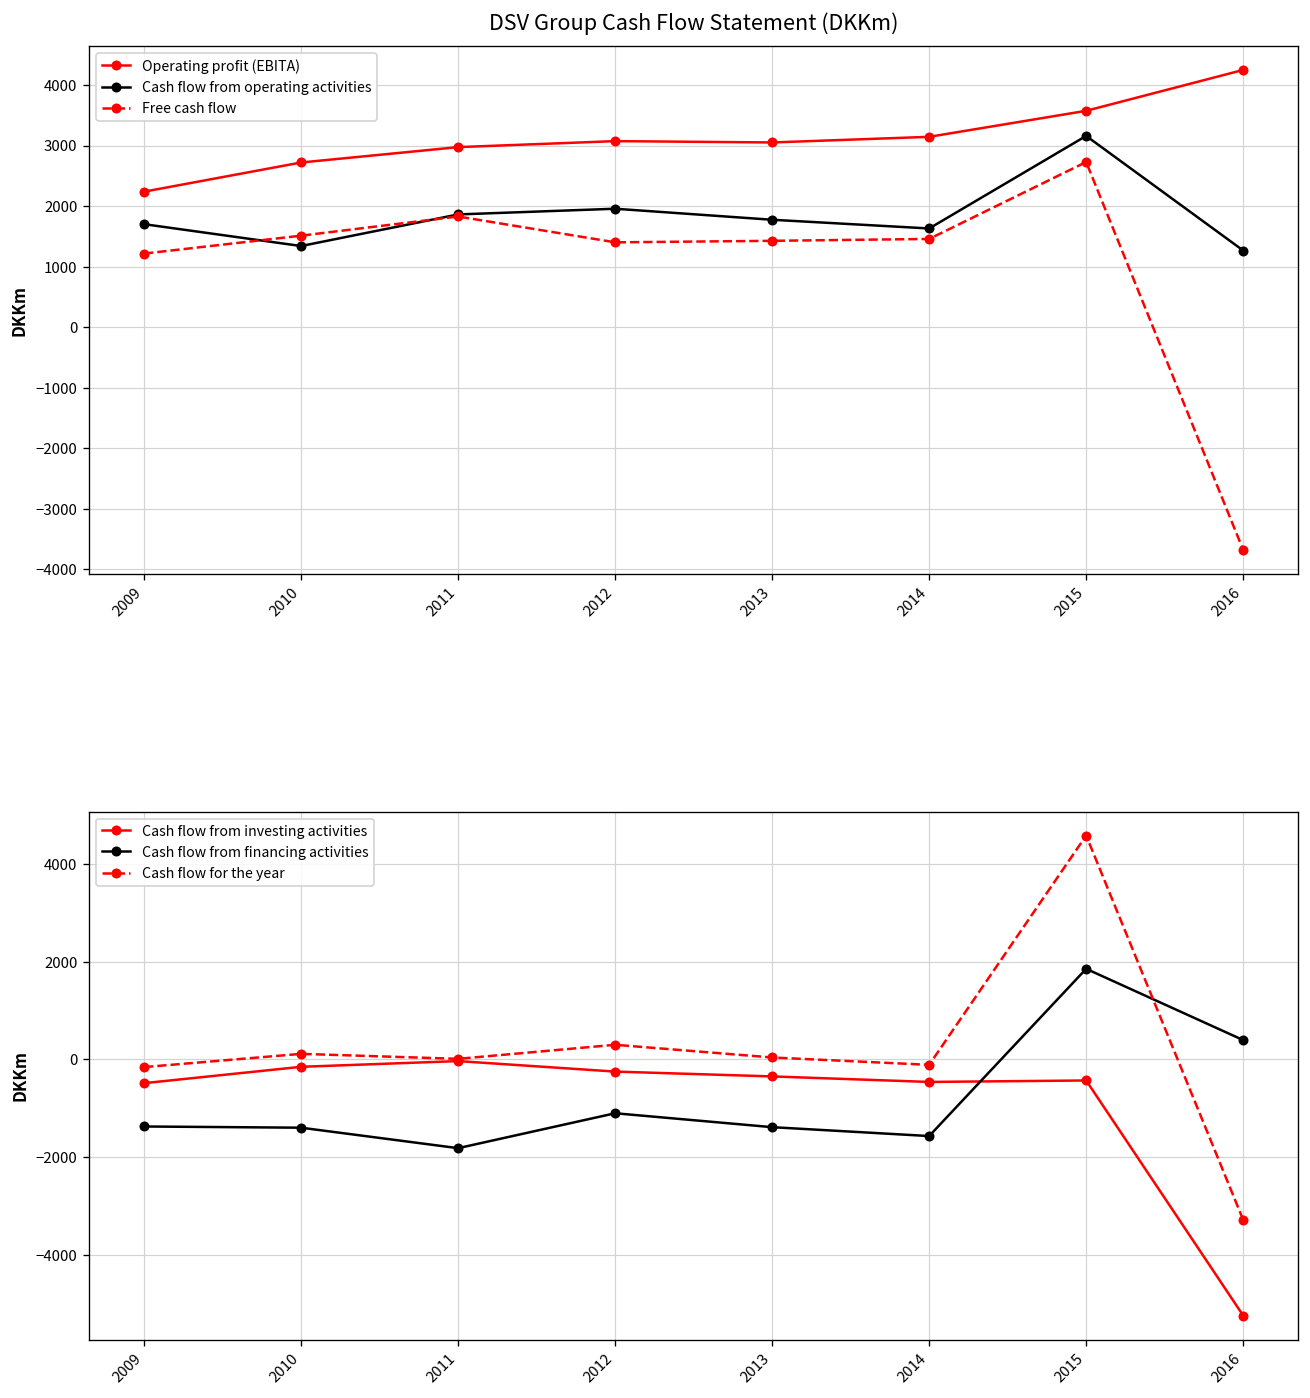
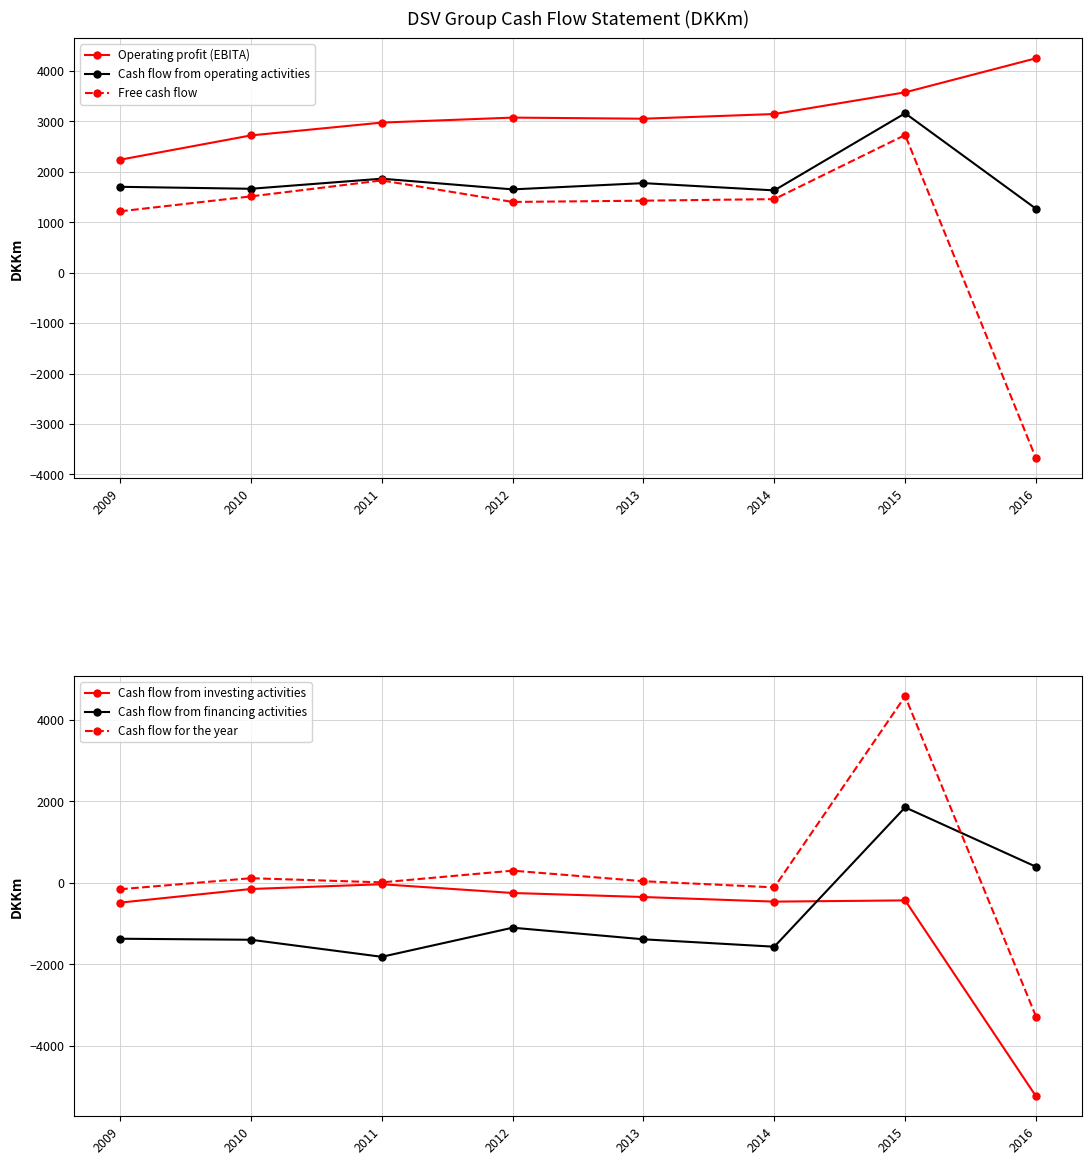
DSV Group Cash Flow Statement (DKKm), Cash flow from operating activities, 2010: 1300 -> 1700
DSV Group Cash Flow Statement (DKKm), Cash flow from operating activities, 2012: 2000 -> 1700
